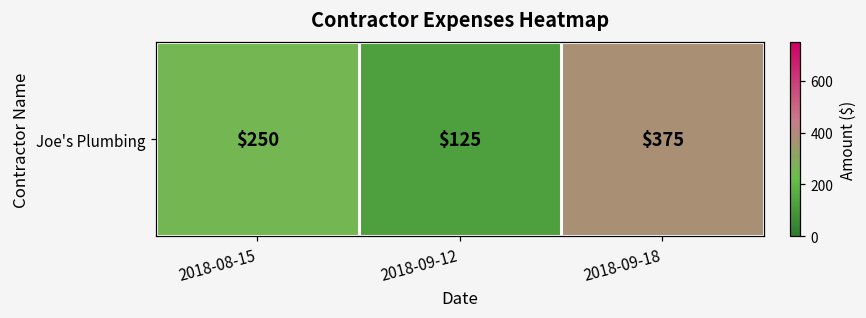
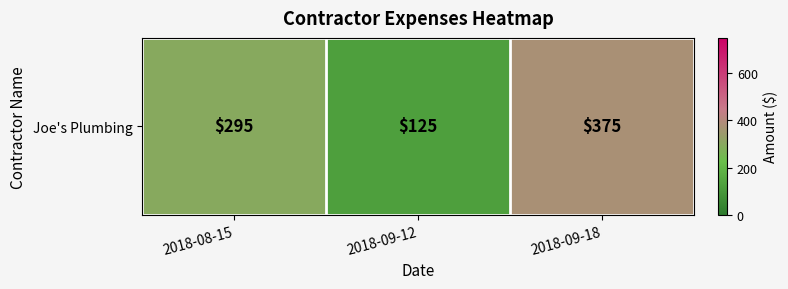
Joe's Plumbing, 2018-08-15: $250 -> $295
